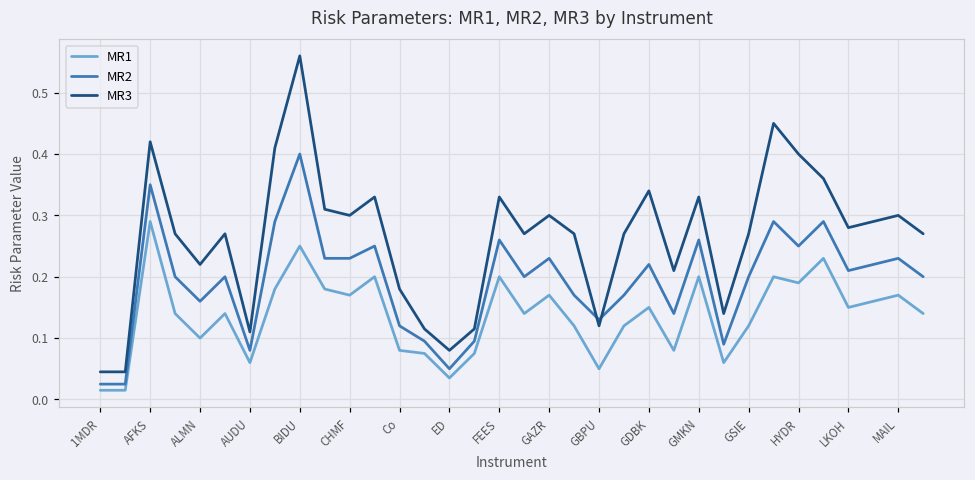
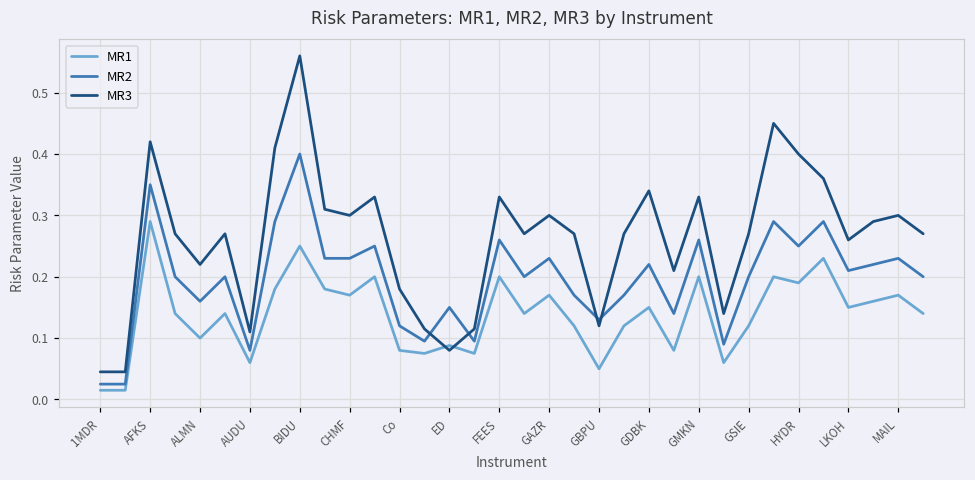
MR1, ED: 0.04 -> 0.09
MR2, ED: 0.05 -> 0.15
MR3, LKOH: 0.28 -> 0.26
